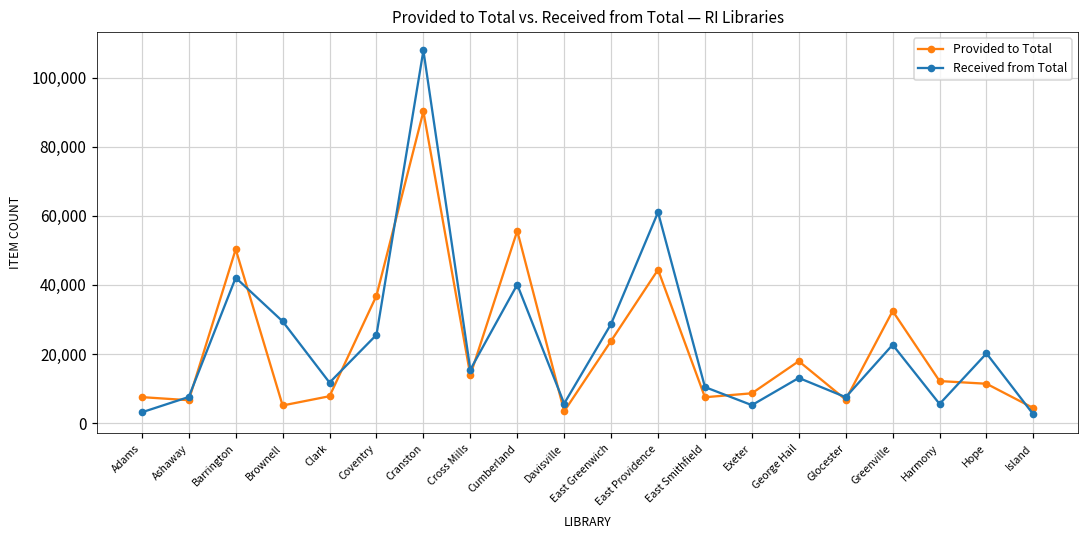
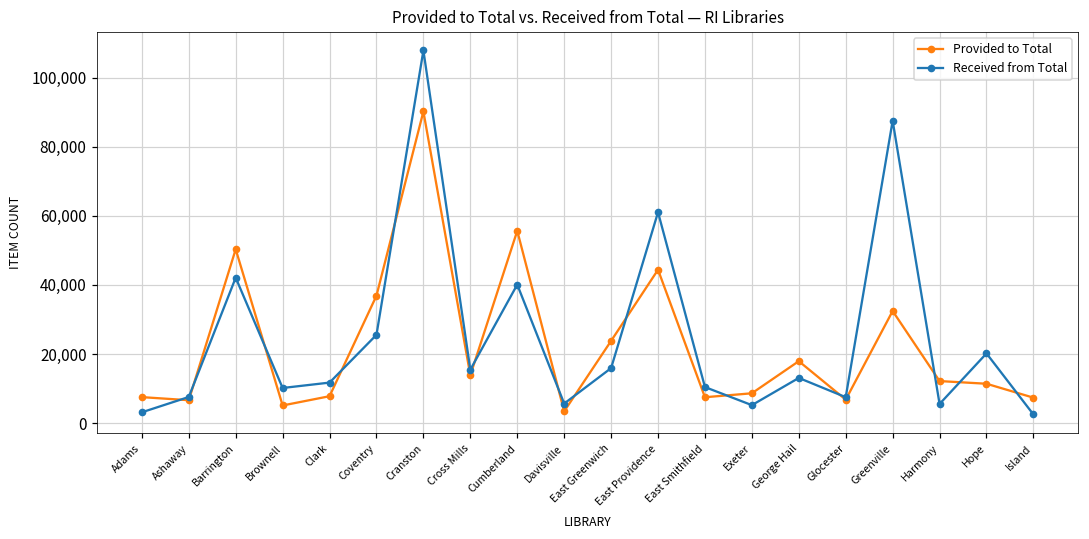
Received from Total, Brownell: 29,000 -> 10,000
Received from Total, East Greenwich: 29,000 -> 16,000
Received from Total, Greenville: 23,000 -> 88,000
Provided to Total, Island: 4,000 -> 7,000
